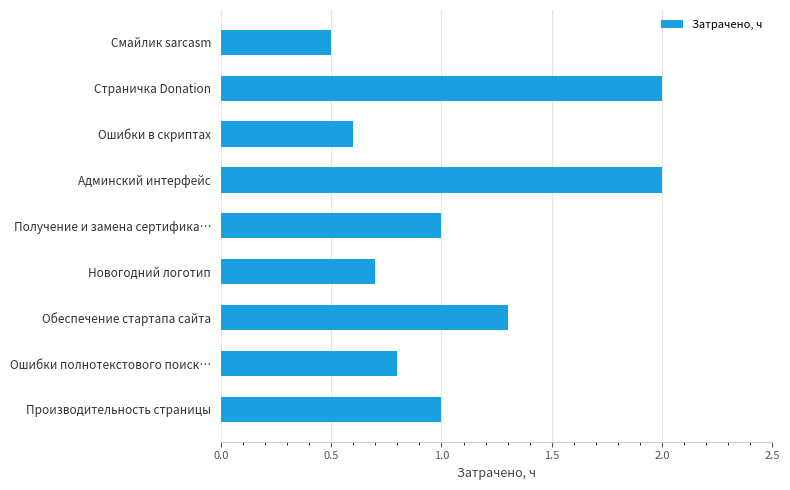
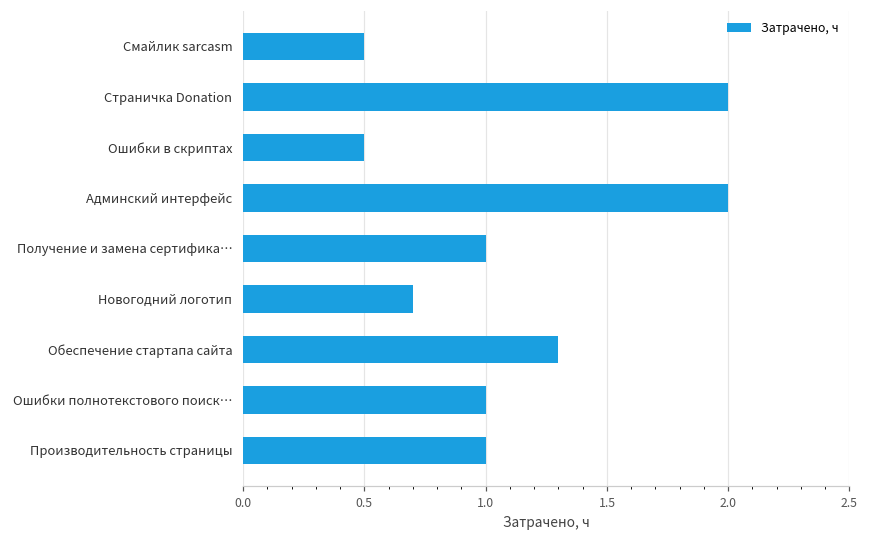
Ошибки в скриптах: 0.6 -> 0.5
Ошибки полнотекстового поиск…: 0.8 -> 1.0
